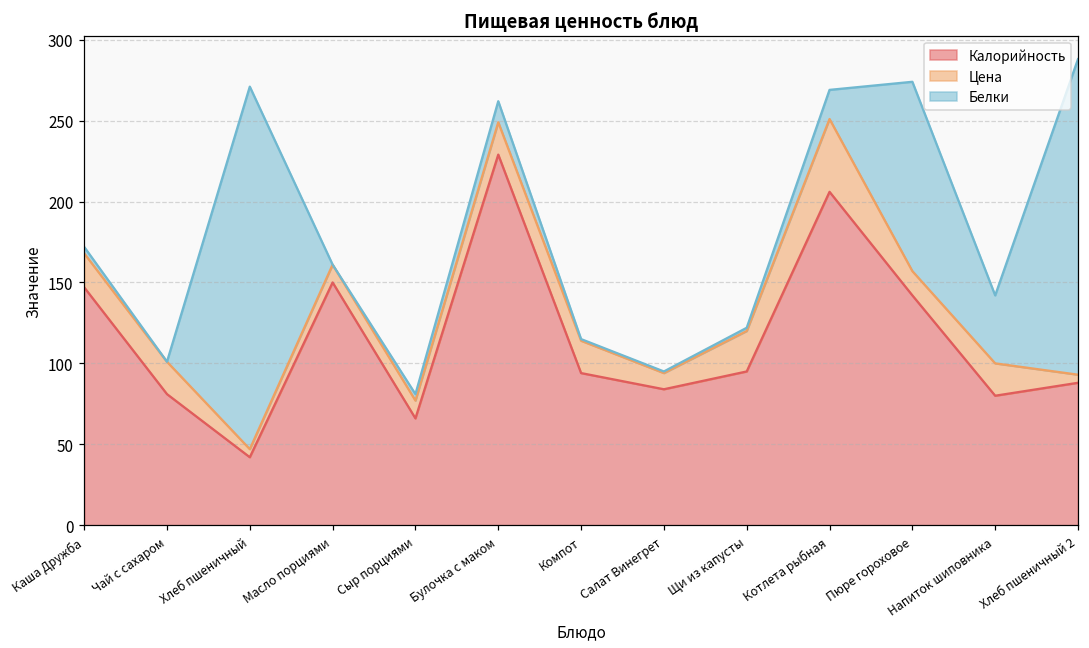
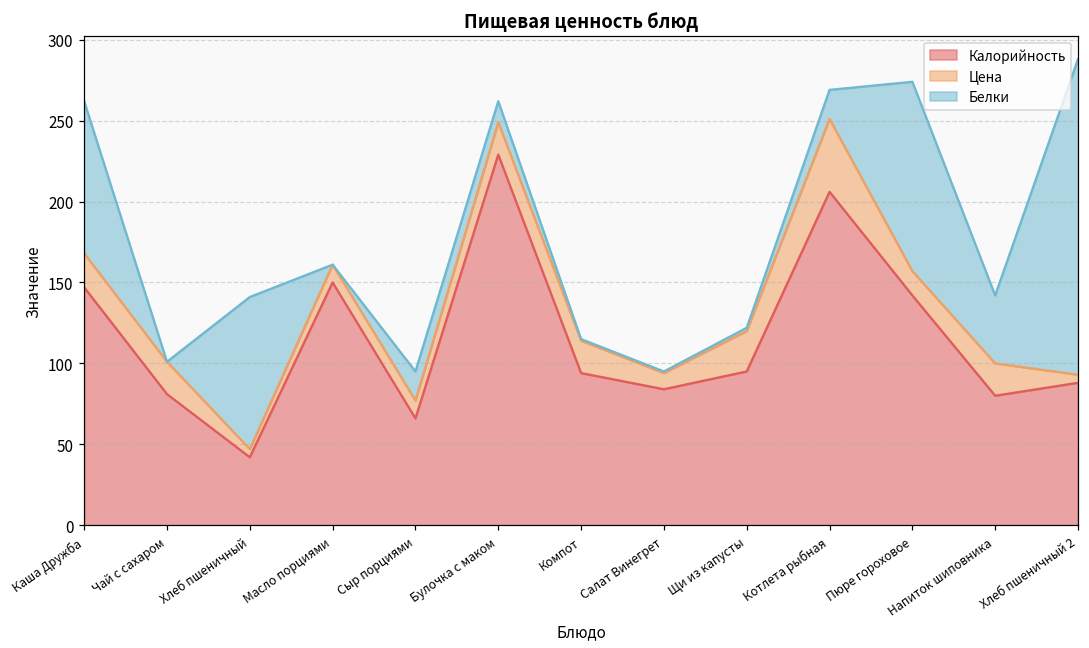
Белки, Каша Дружба: 4 -> 94
Белки, Хлеб пшеничный: 224 -> 94
Белки, Сыр порциями: 4 -> 18
